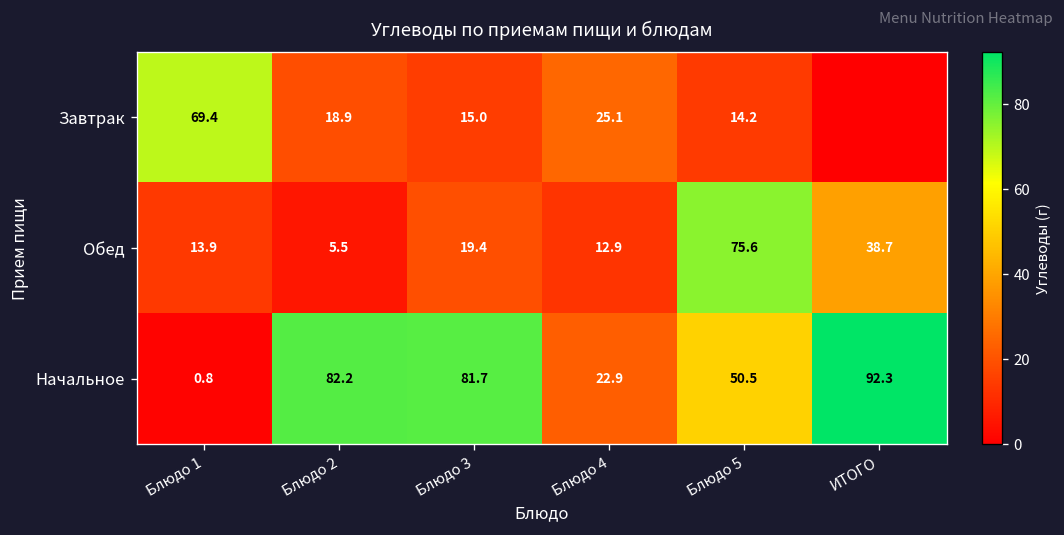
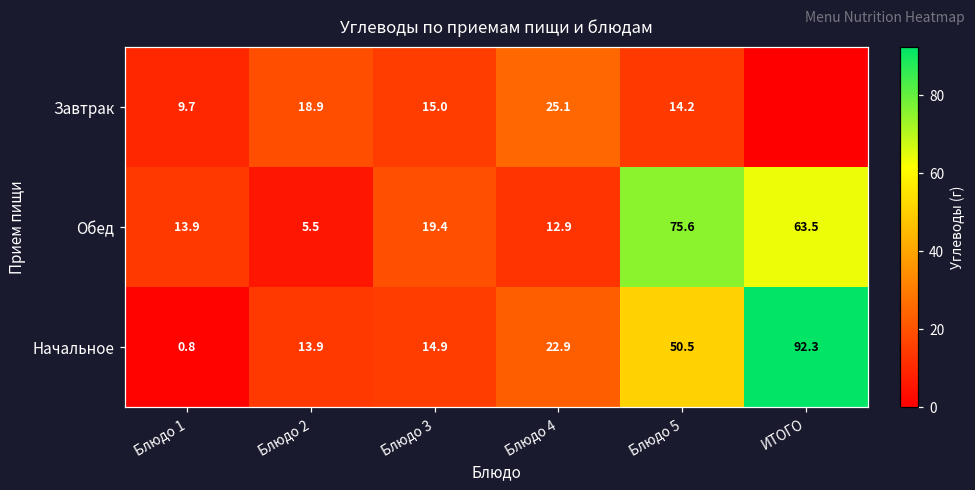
Завтрак, Блюдо 1: 69.4 -> 9.7
Обед, ИТОГО: 38.7 -> 63.5
Начальное, Блюдо 2: 82.2 -> 13.9
Начальное, Блюдо 3: 81.7 -> 14.9
